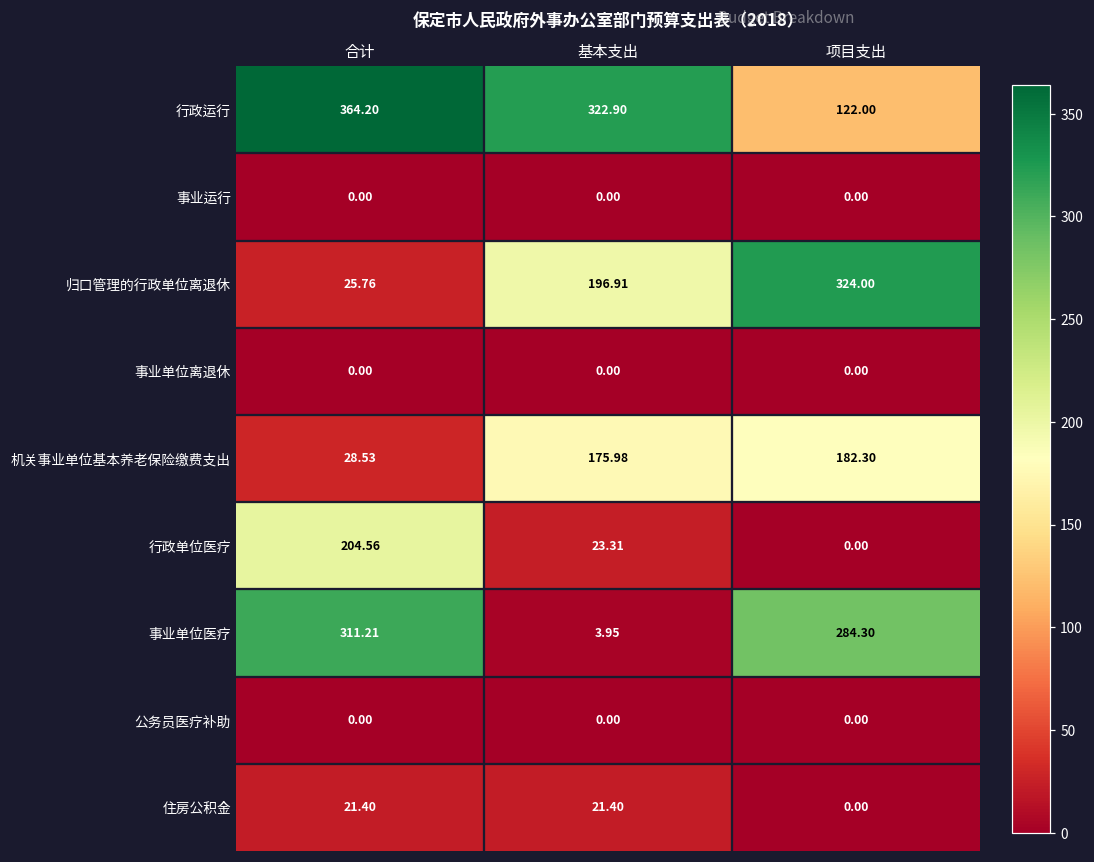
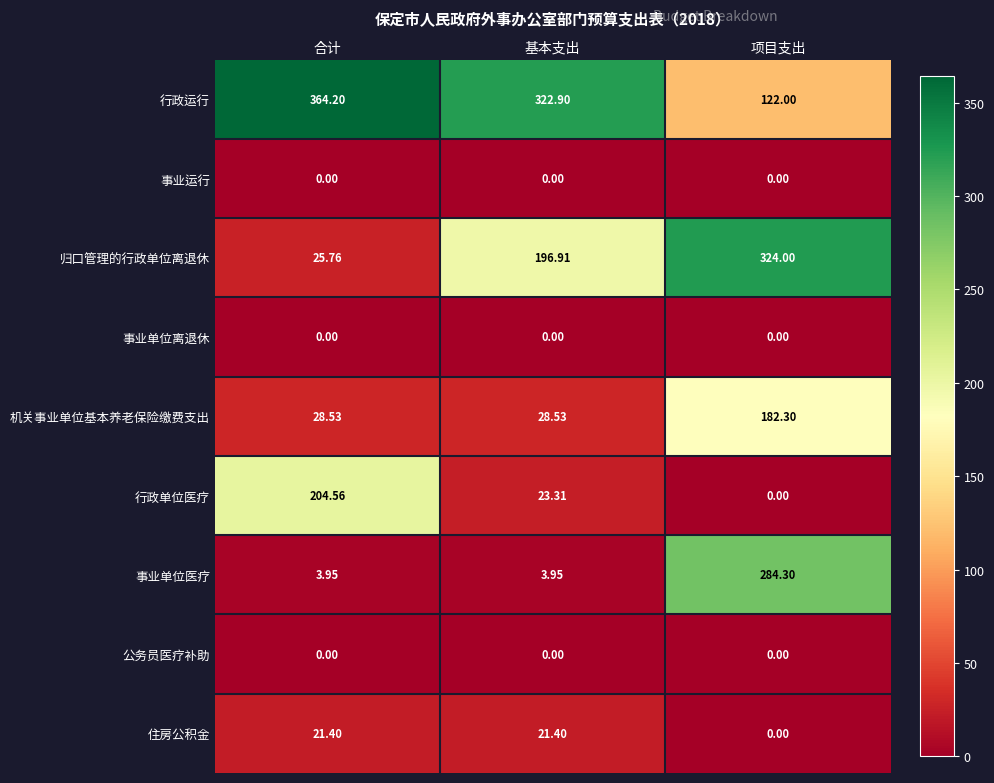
机关事业单位基本养老保险缴费支出, 基本支出: 175.98 -> 28.53
事业单位医疗, 合计: 311.21 -> 3.95
